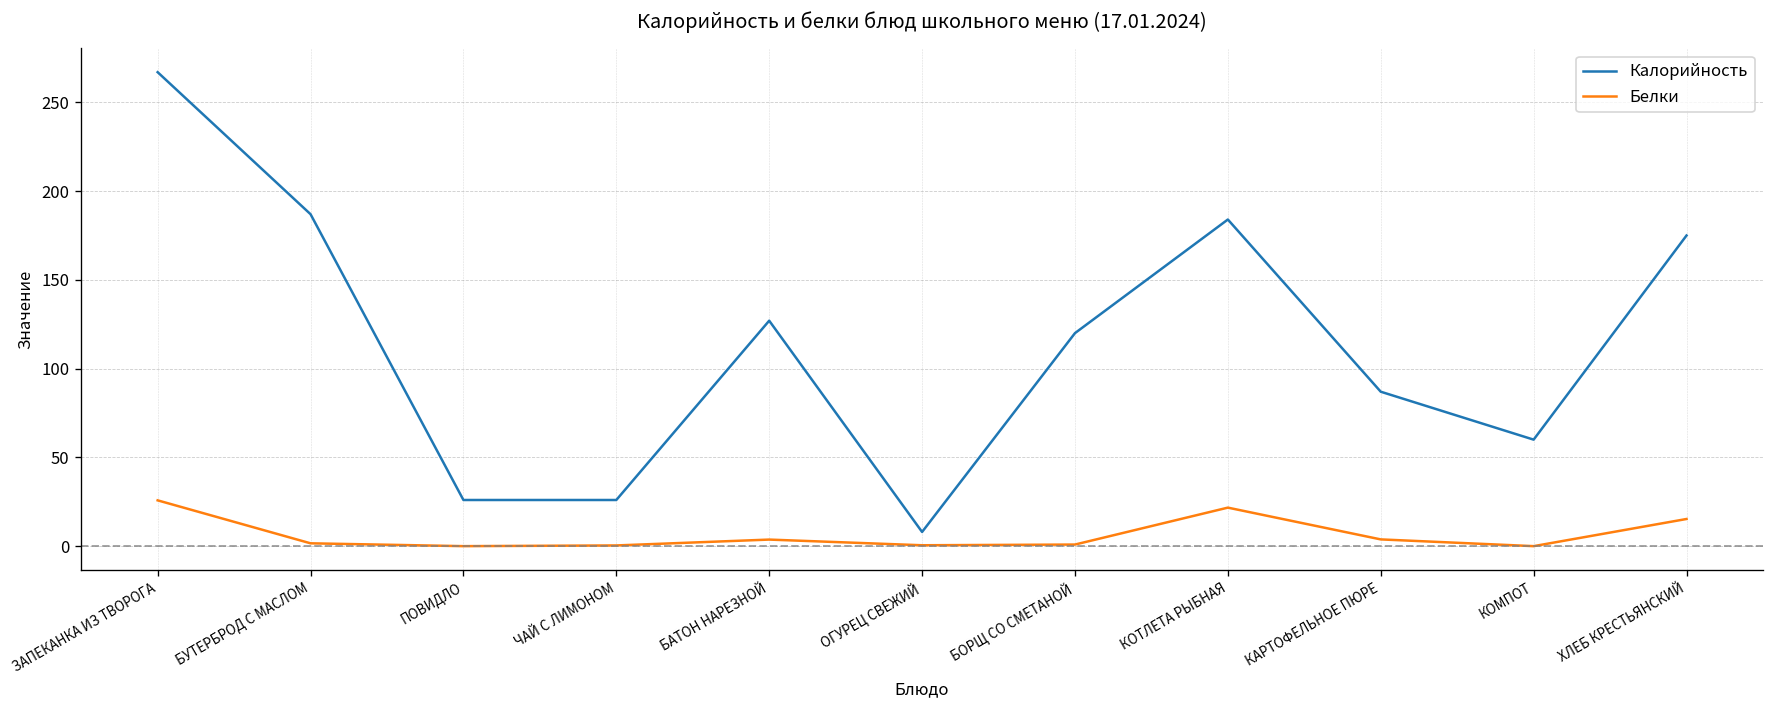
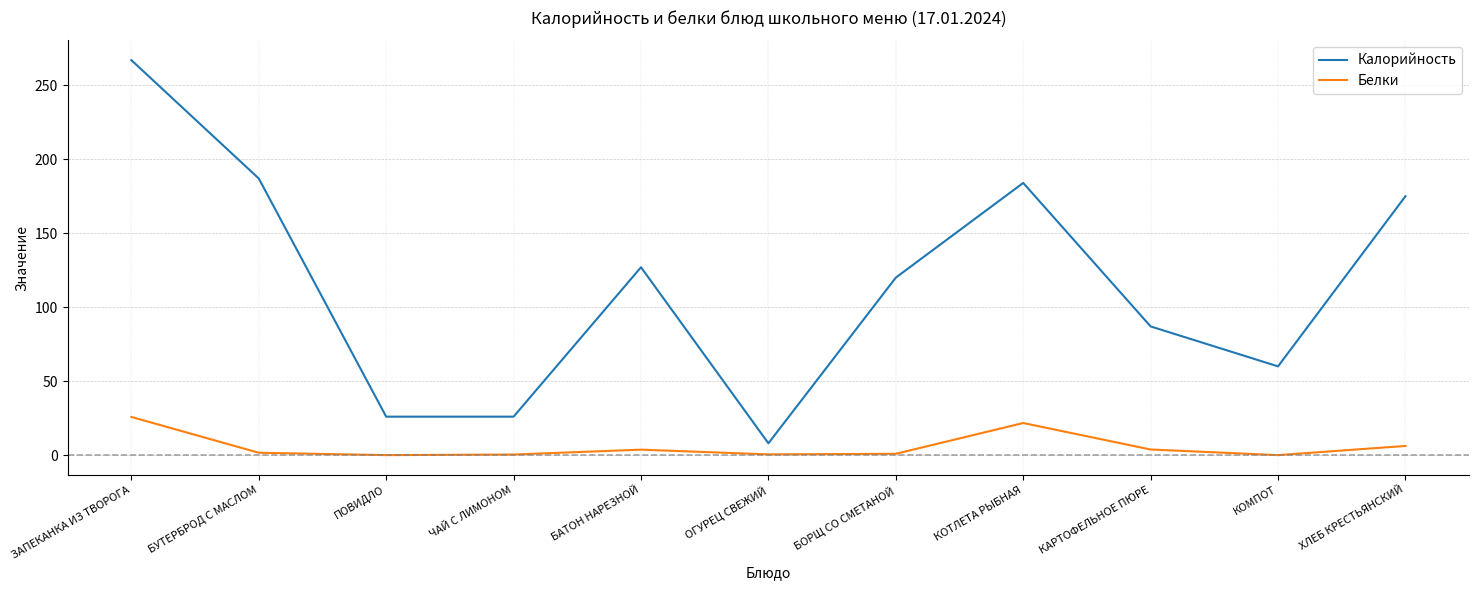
Белки, ХЛЕБ КРЕСТЬЯНСКИЙ: 15 -> 6
